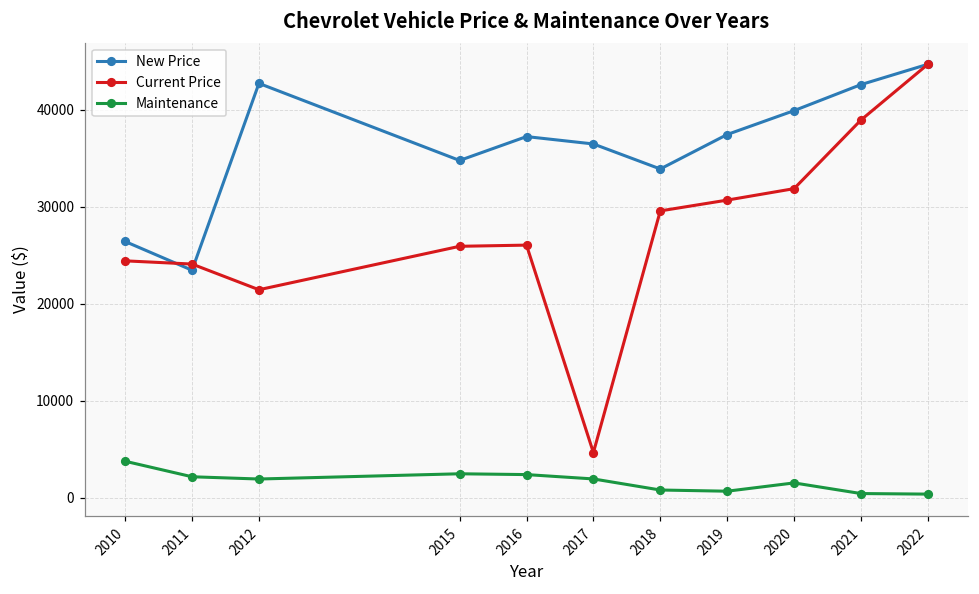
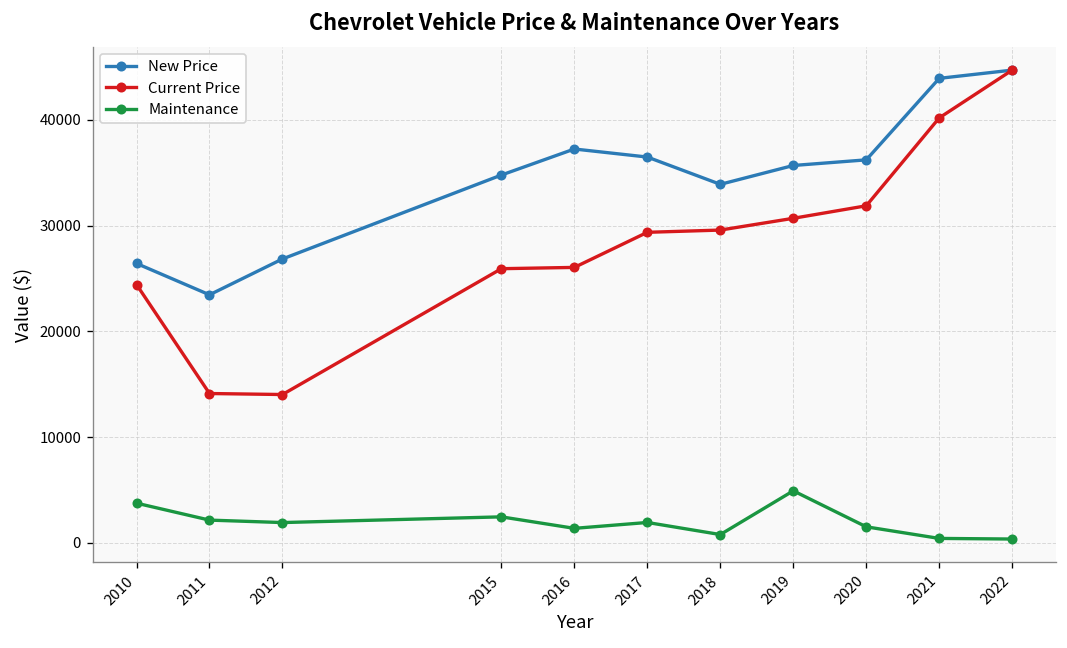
Current Price, 2011: 24000 -> 14000
New Price, 2012: 43000 -> 27000
Current Price, 2012: 21000 -> 14000
Maintenance, 2016: 2000 -> 1000
Current Price, 2017: 5000 -> 29000
New Price, 2019: 37000 -> 36000
Maintenance, 2019: 1000 -> 5000
New Price, 2020: 40000 -> 36000
New Price, 2021: 43000 -> 44000
Current Price, 2021: 39000 -> 40000
